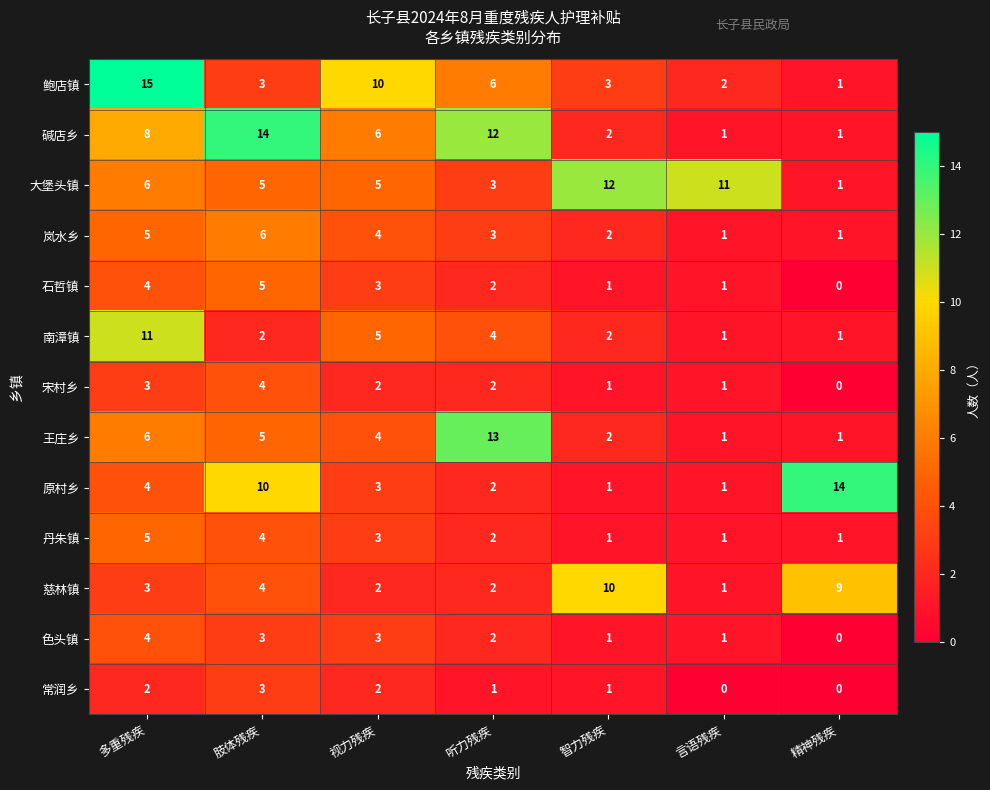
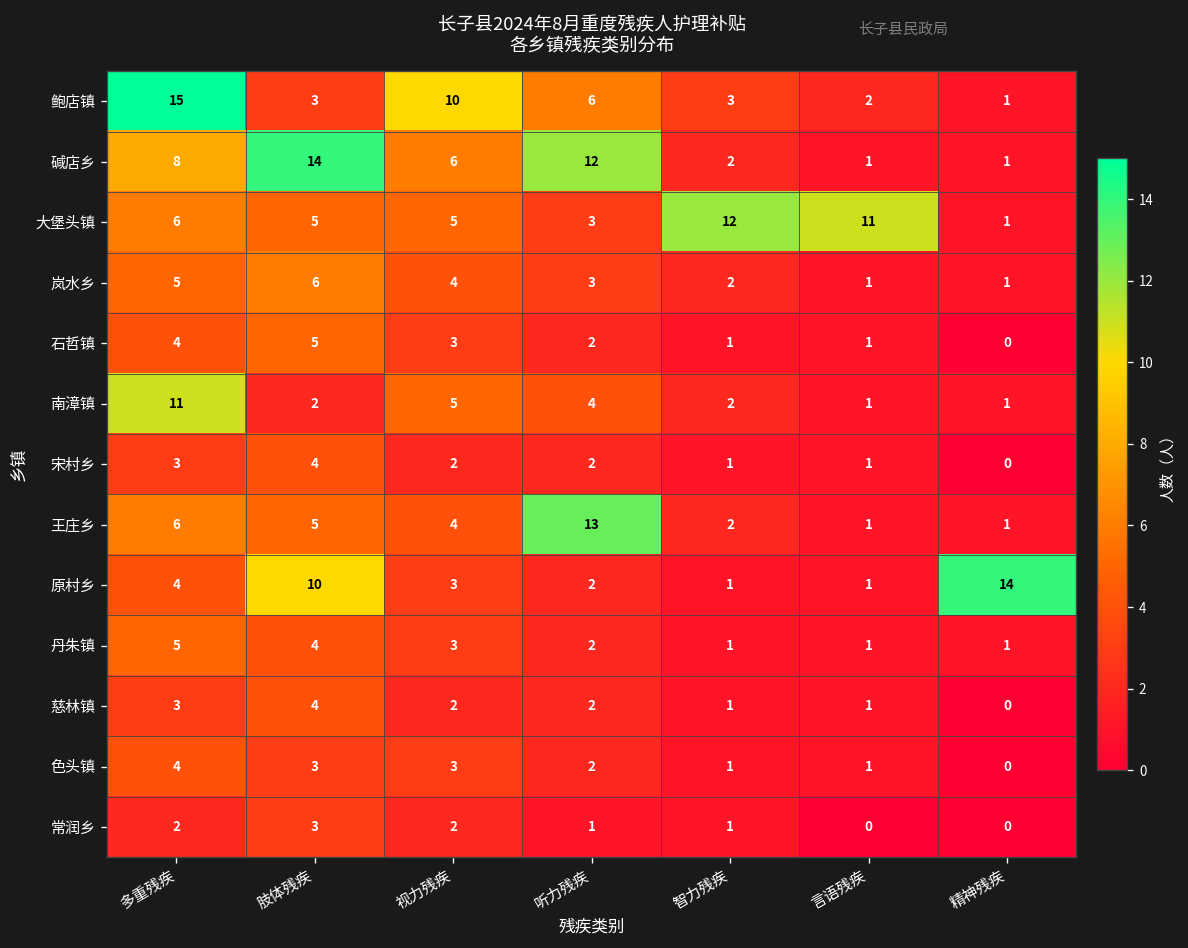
慈林镇, 智力残疾: 10 -> 1
慈林镇, 精神残疾: 9 -> 0
